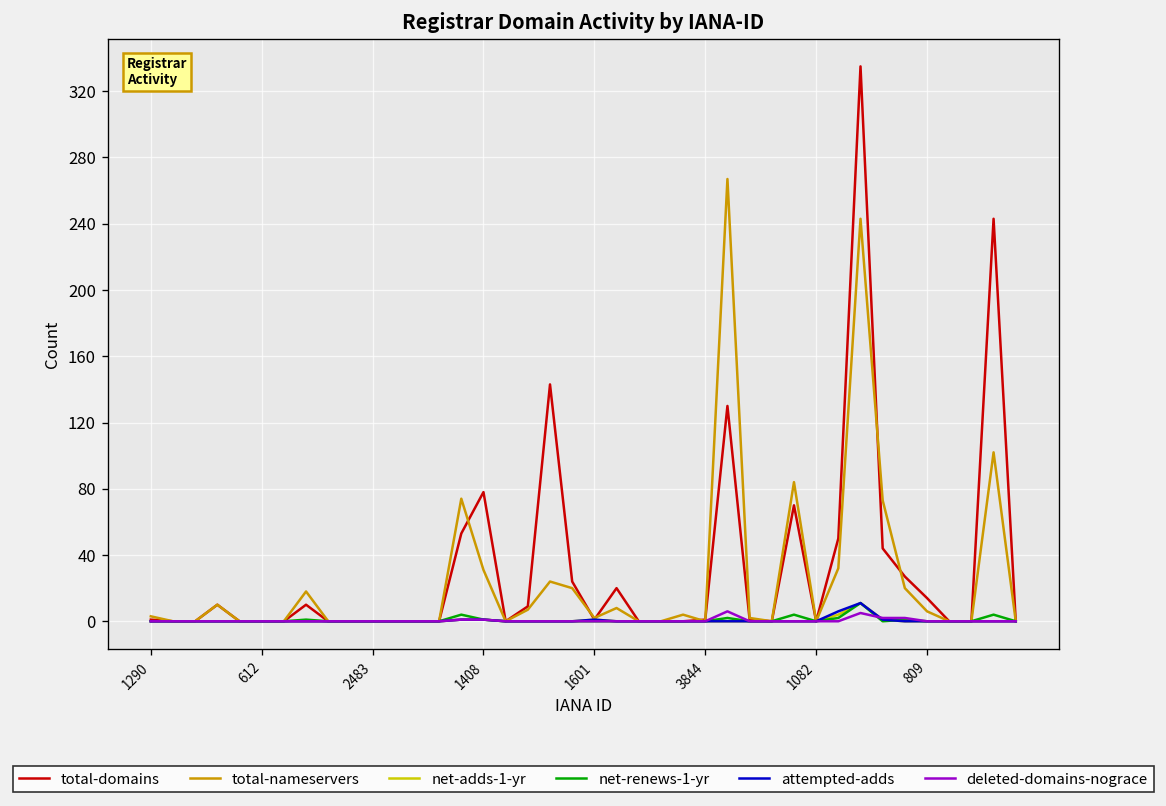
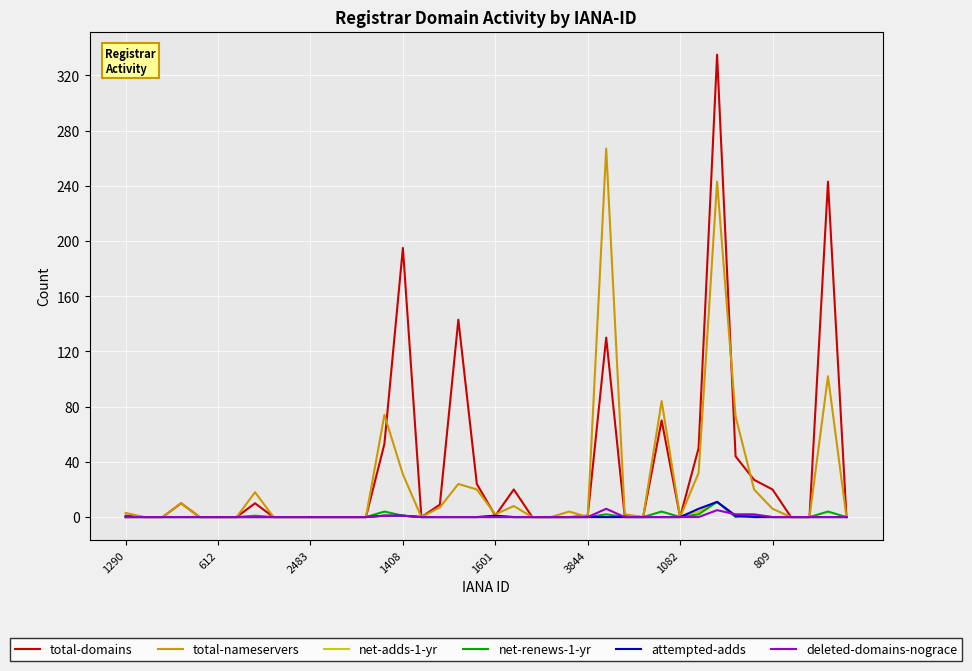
total-domains, 1408: 78 -> 195
total-domains, 809: 14 -> 20
